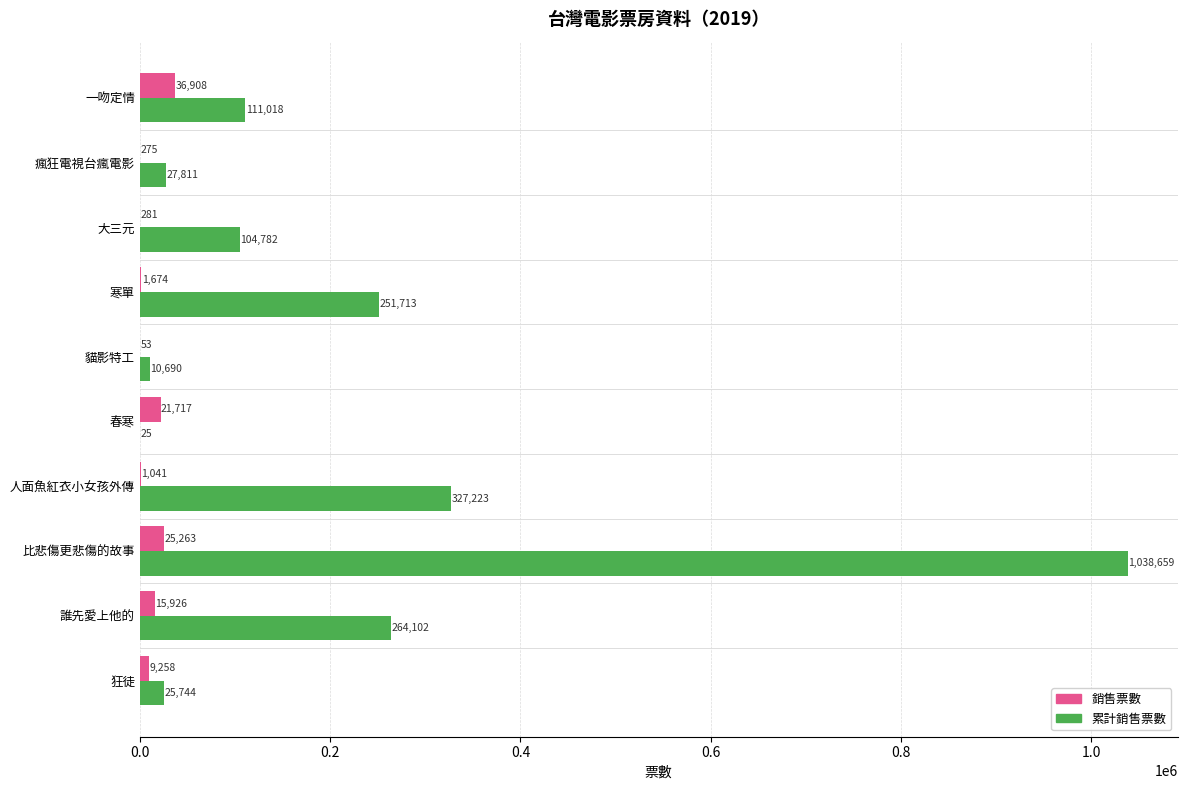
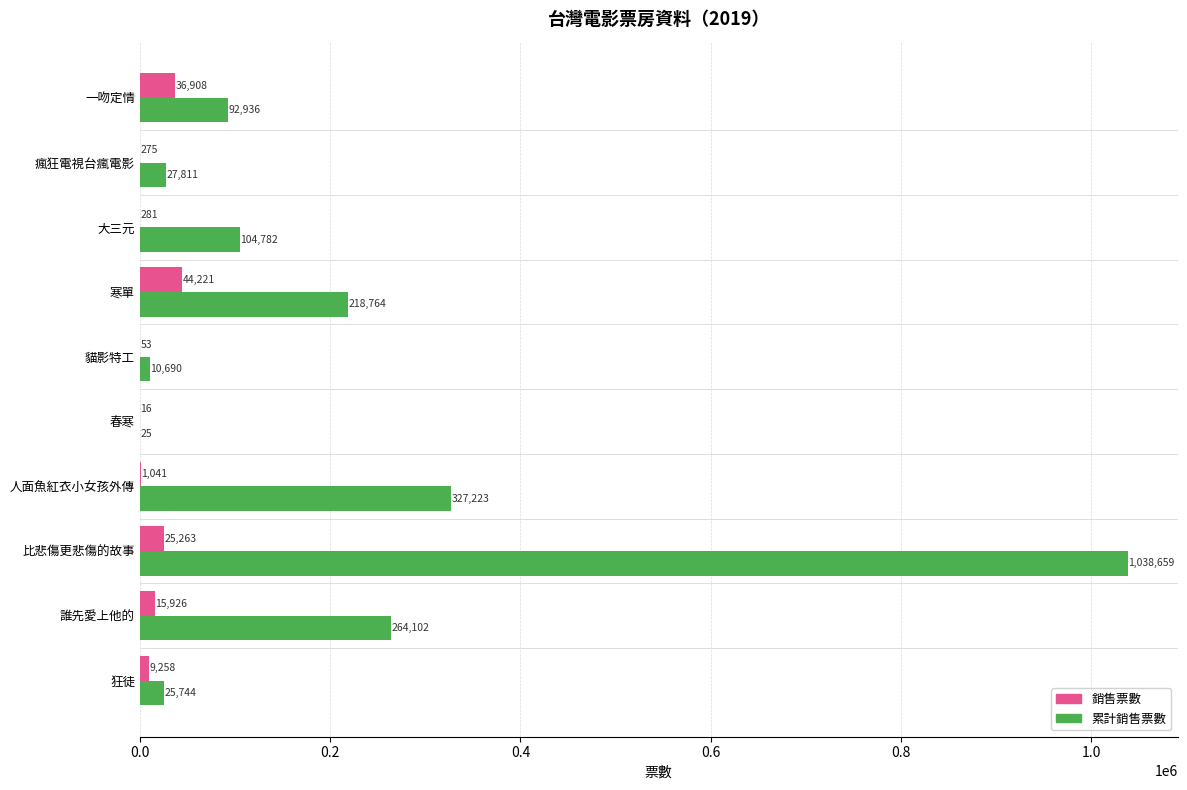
累計銷售票數, 一吻定情: 111,018 -> 92,936
銷售票數, 寒單: 1,674 -> 44,221
累計銷售票數, 寒單: 251,713 -> 218,764
銷售票數, 春寒: 21,717 -> 16
